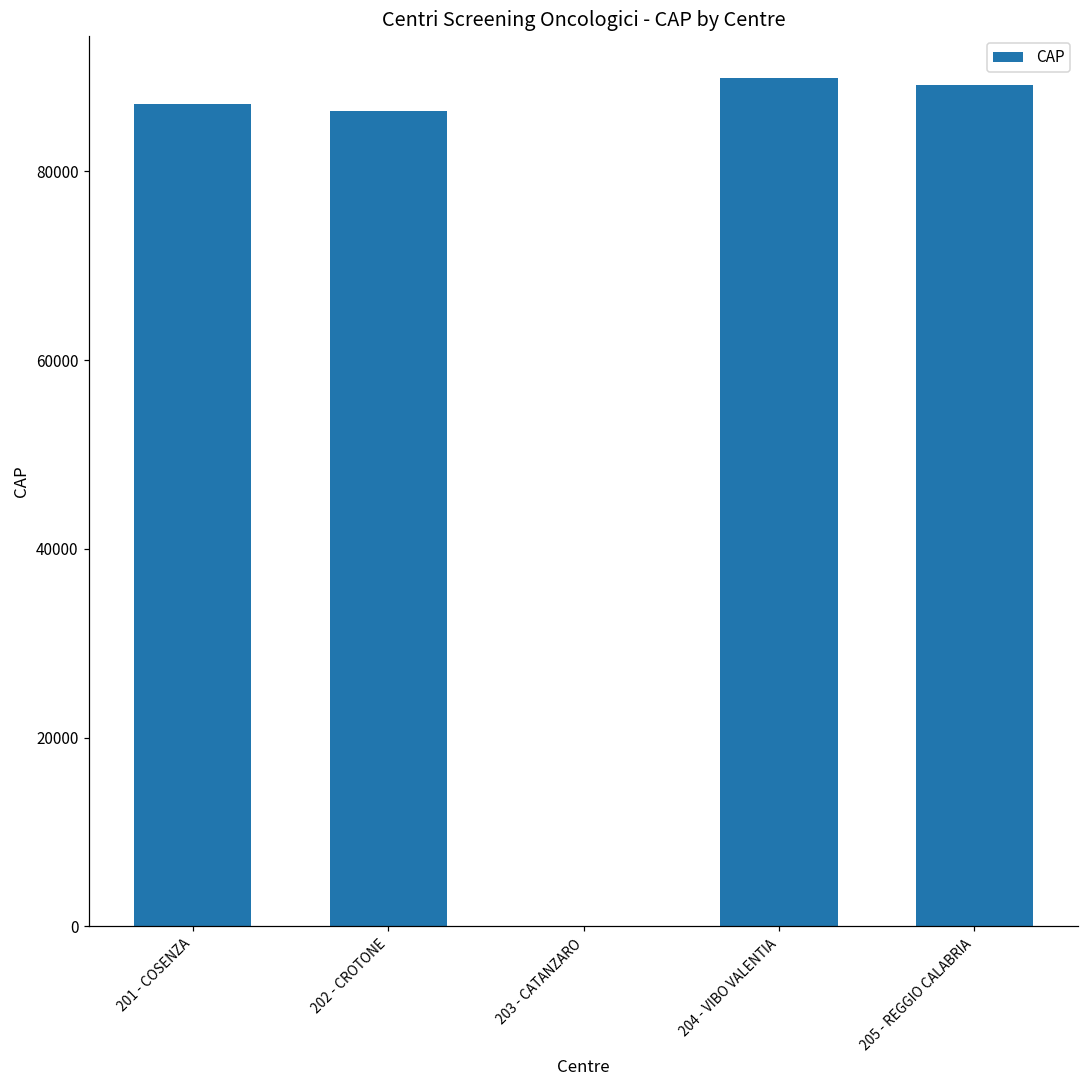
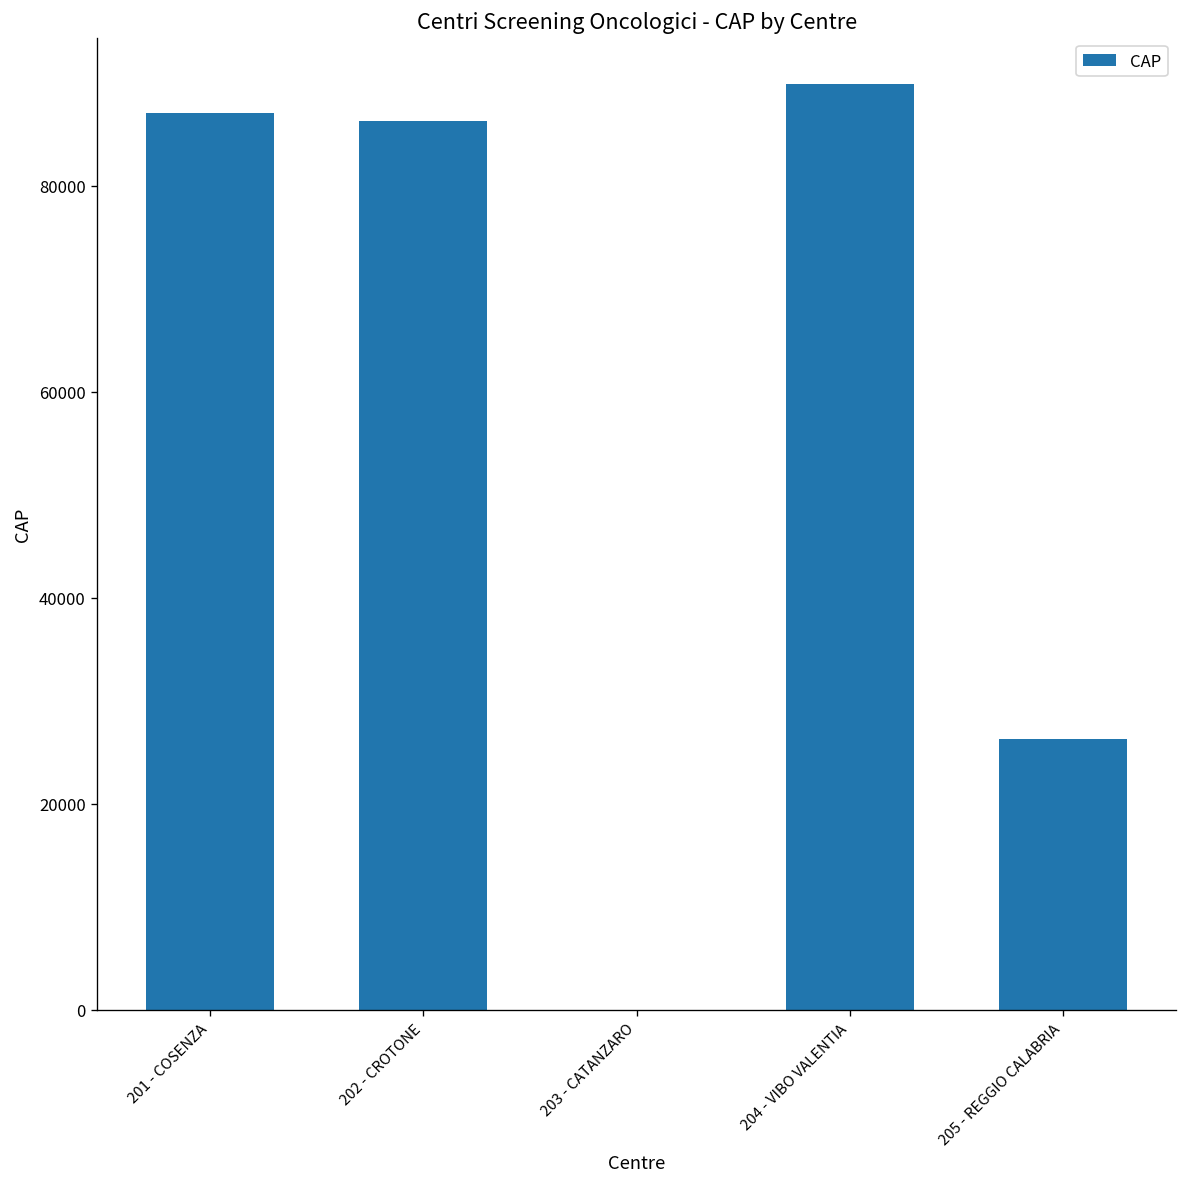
205 - REGGIO CALABRIA: 89000 -> 26000
